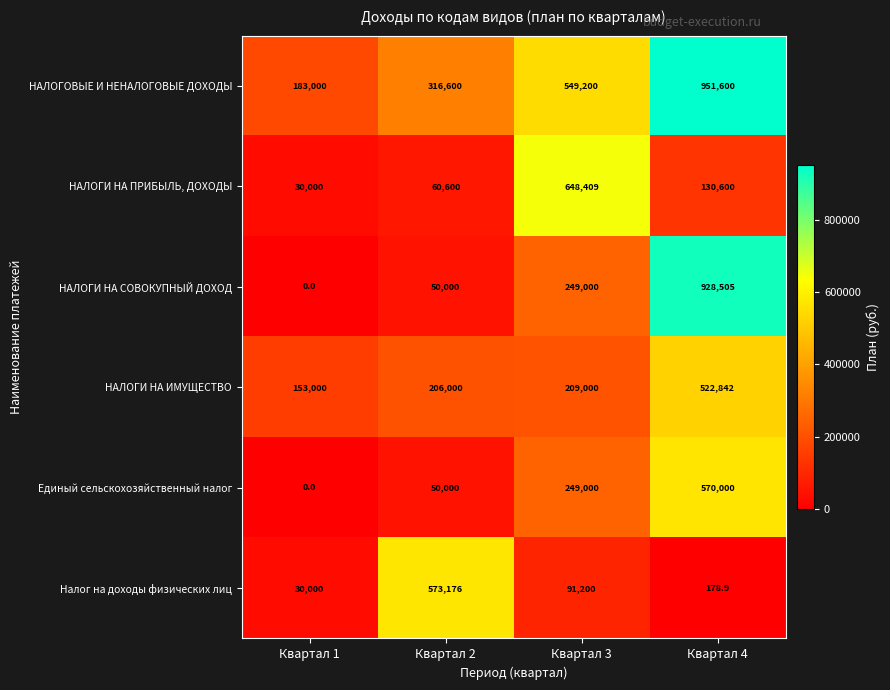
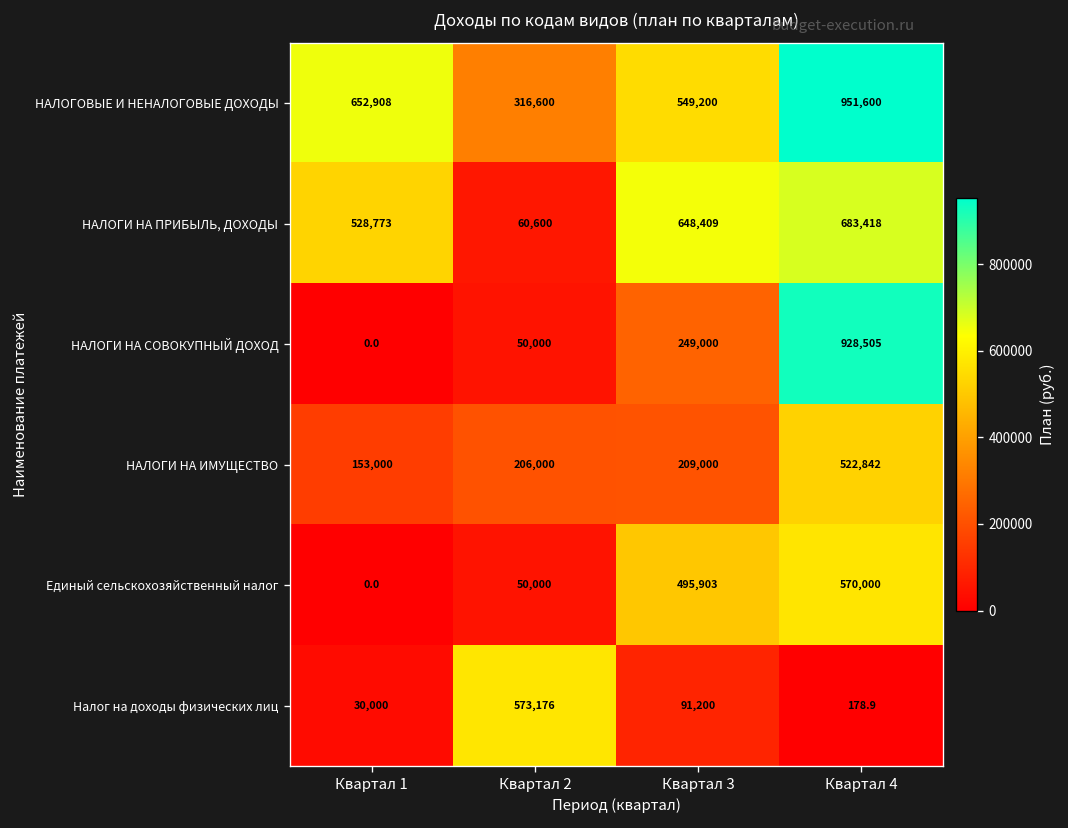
НАЛОГОВЫЕ И НЕНАЛОГОВЫЕ ДОХОДЫ, Квартал 1: 183,000 -> 652,908
НАЛОГИ НА ПРИБЫЛЬ, ДОХОДЫ, Квартал 1: 30,000 -> 528,773
НАЛОГИ НА ПРИБЫЛЬ, ДОХОДЫ, Квартал 4: 130,600 -> 683,418
Единый сельскохозяйственный налог, Квартал 3: 249,000 -> 495,903
